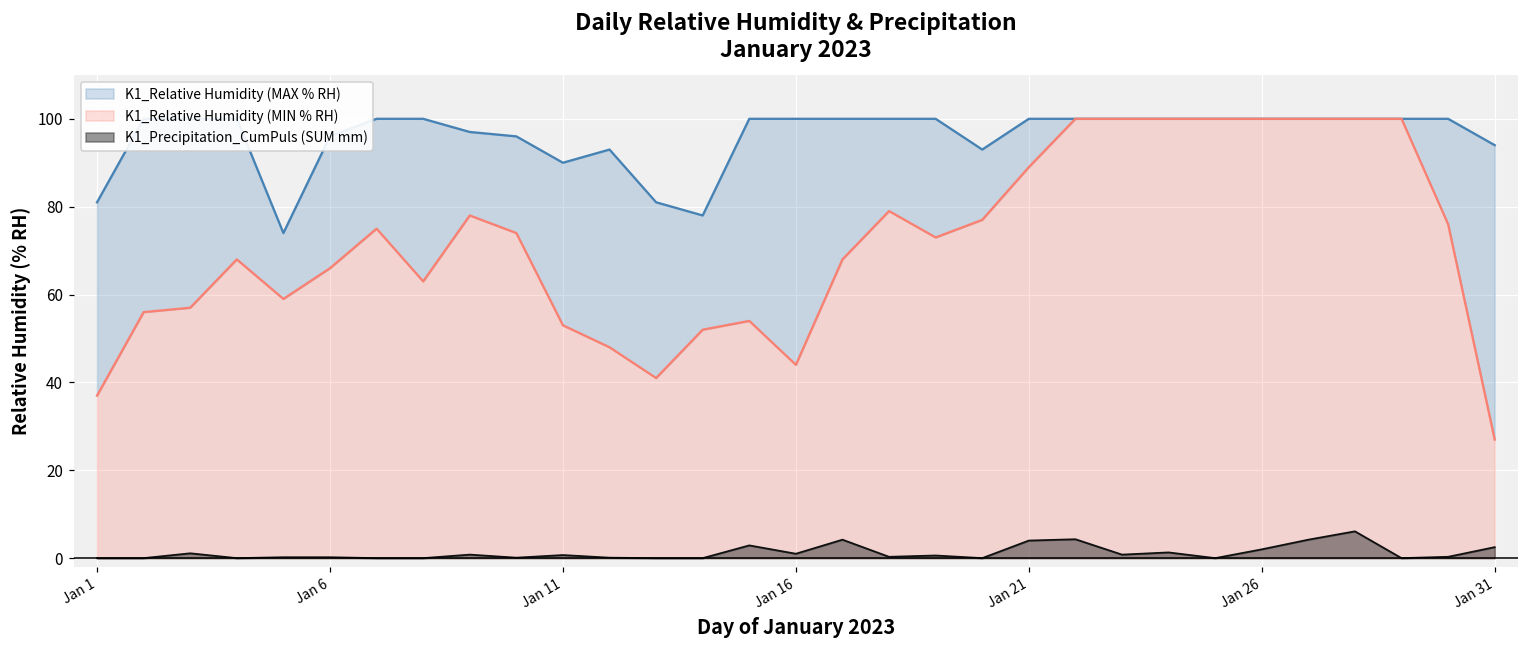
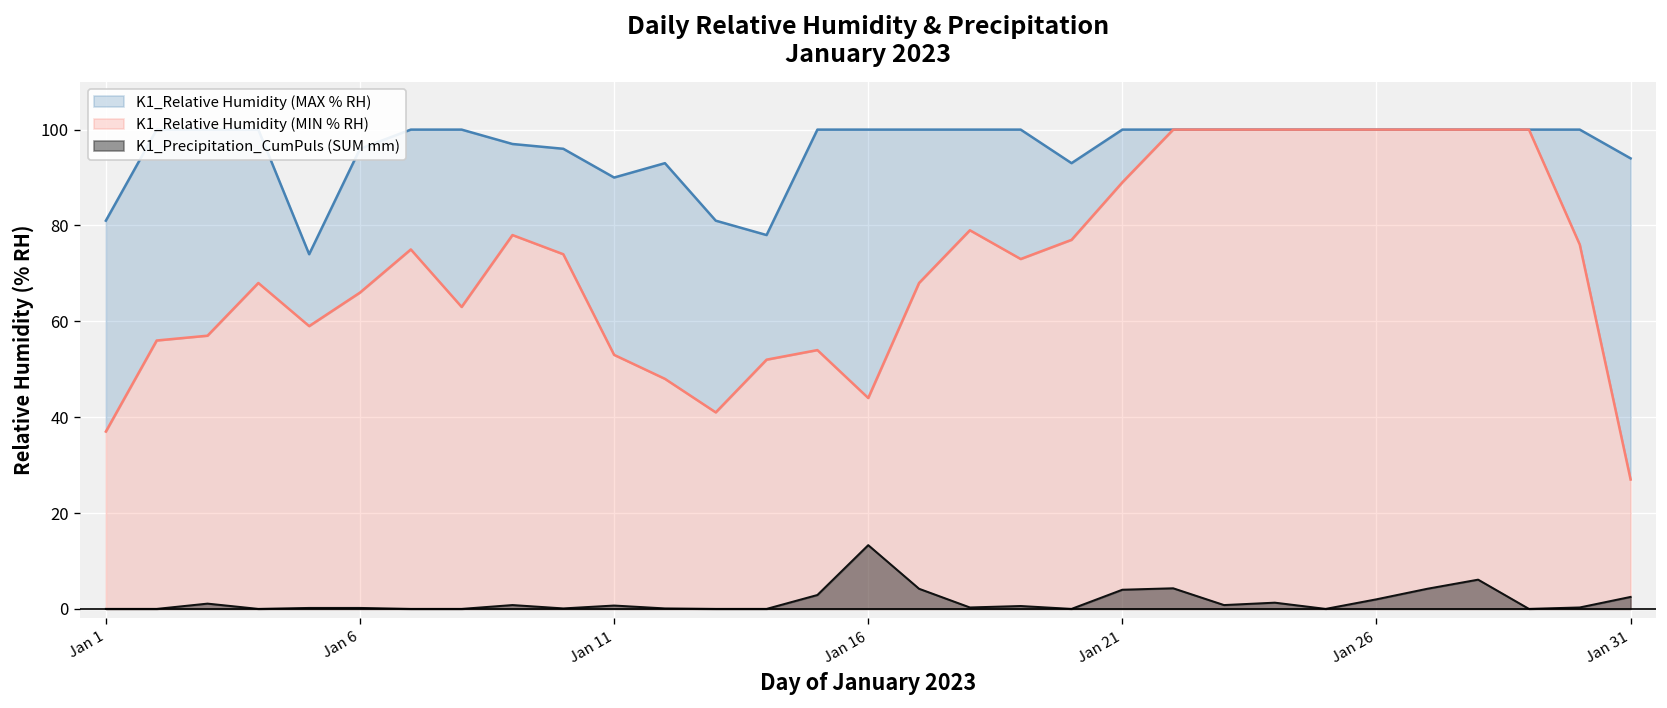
K1_Precipitation_CumPuls (SUM mm), Jan 16: 1 -> 13
